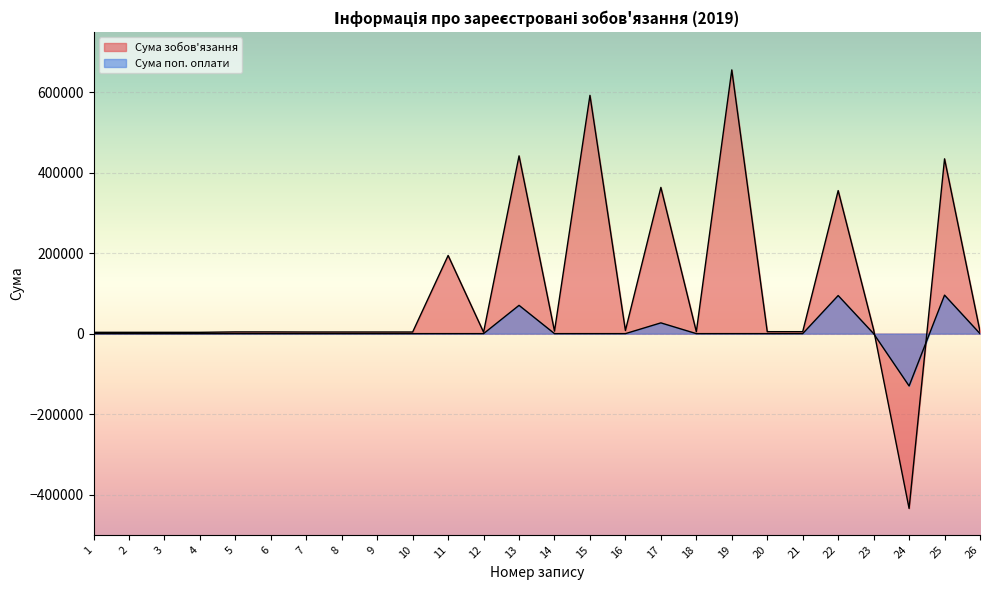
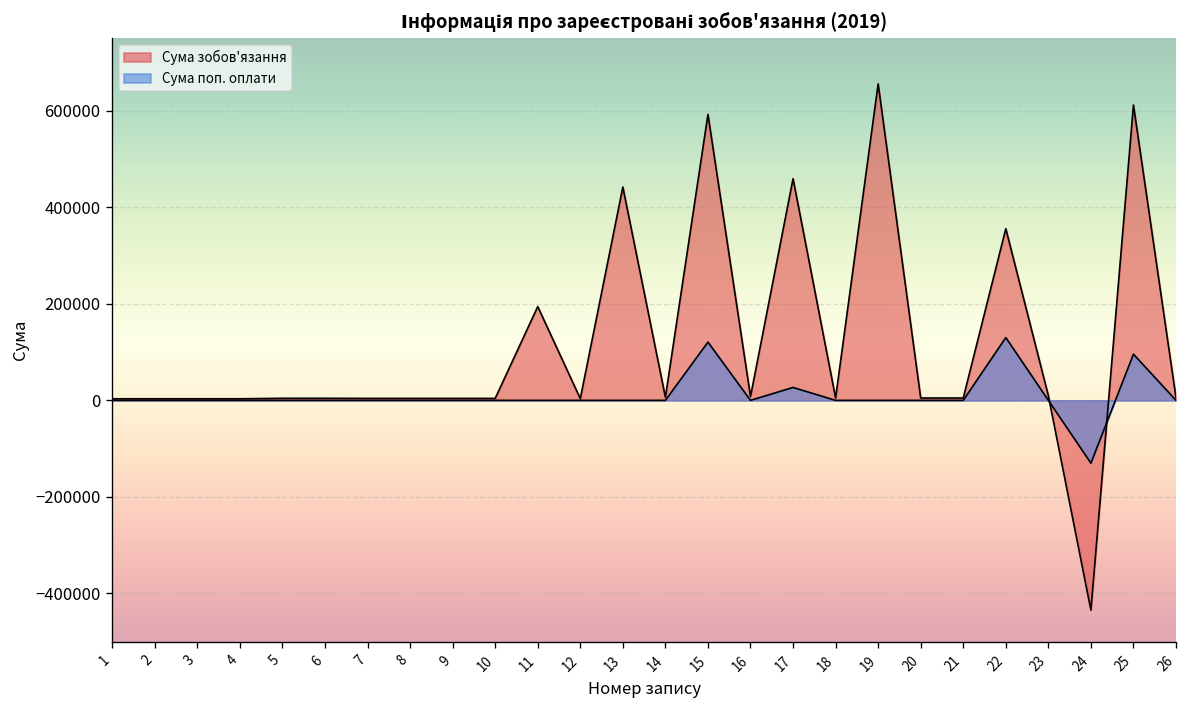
Сума поп. оплати, 13: 70000 -> 0
Сума поп. оплати, 15: 0 -> 120000
Сума зобов'язання, 17: 360000 -> 460000
Сума поп. оплати, 22: 90000 -> 130000
Сума зобов'язання, 25: 430000 -> 610000
